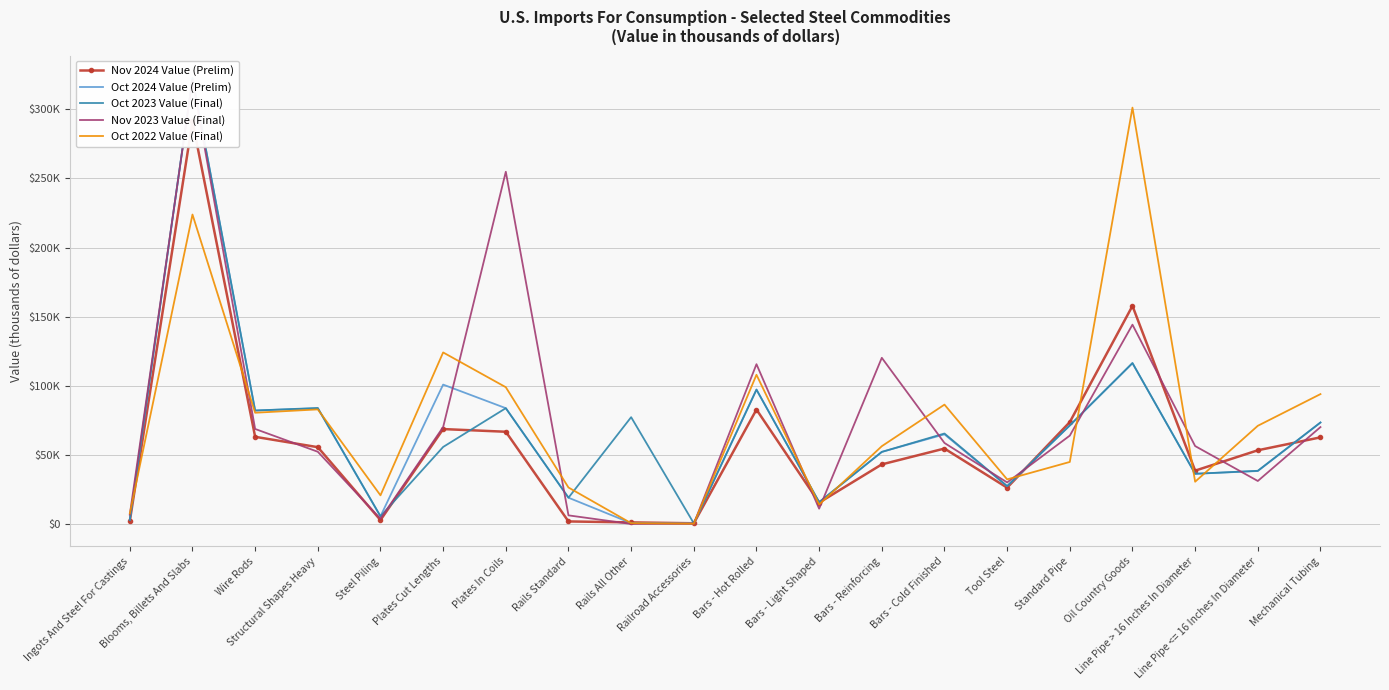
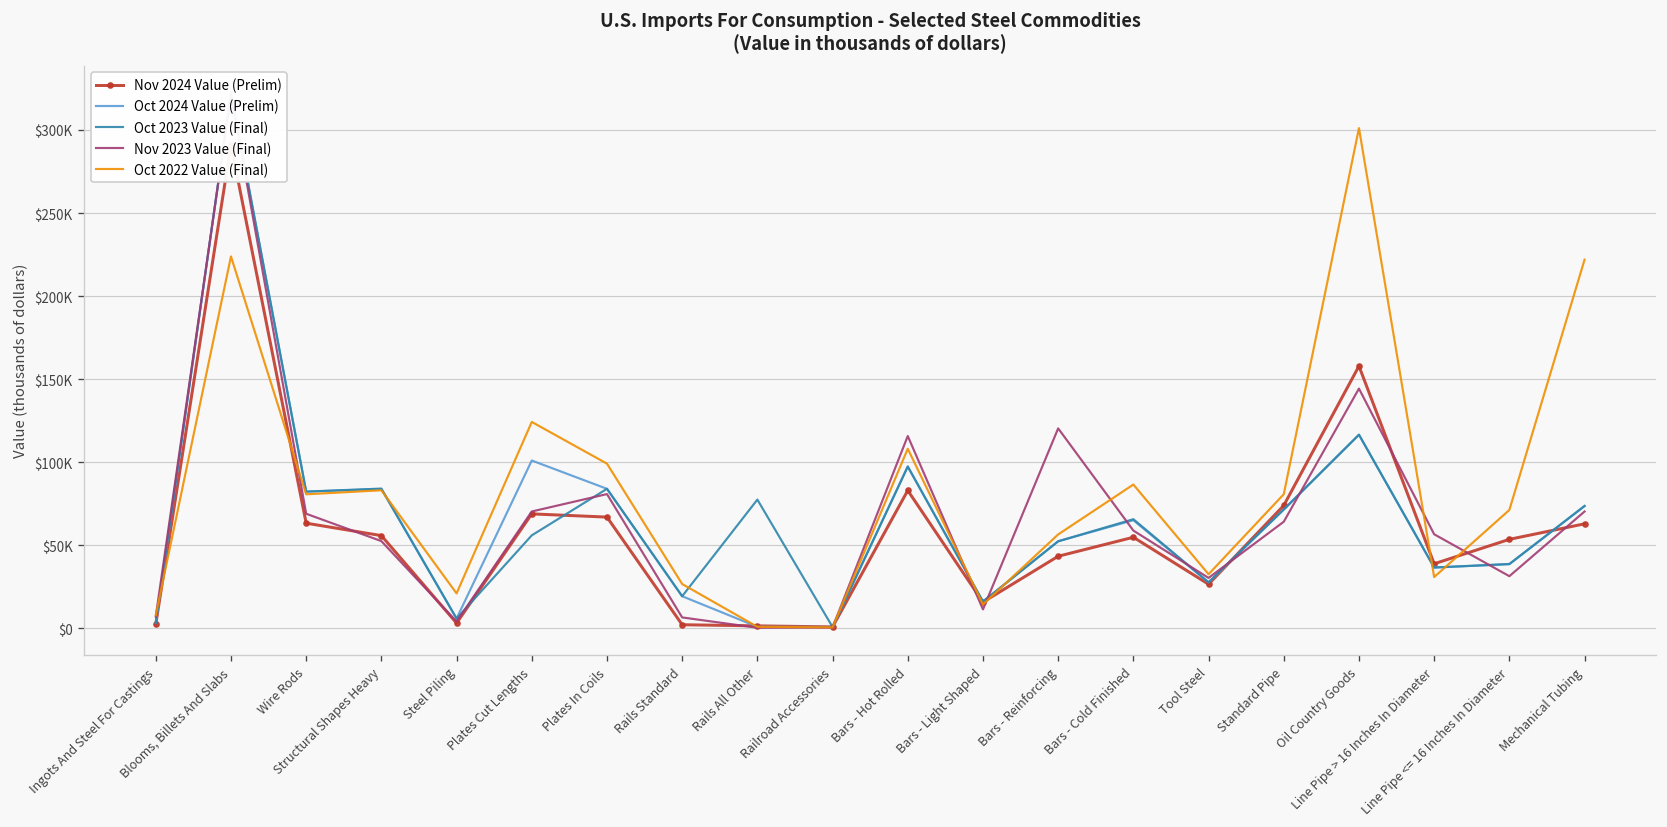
Nov 2023 Value (Final), Plates In Coils: $255000 -> $81000
Oct 2022 Value (Final), Standard Pipe: $45000 -> $81000
Oct 2022 Value (Final), Mechanical Tubing: $94000 -> $222000
